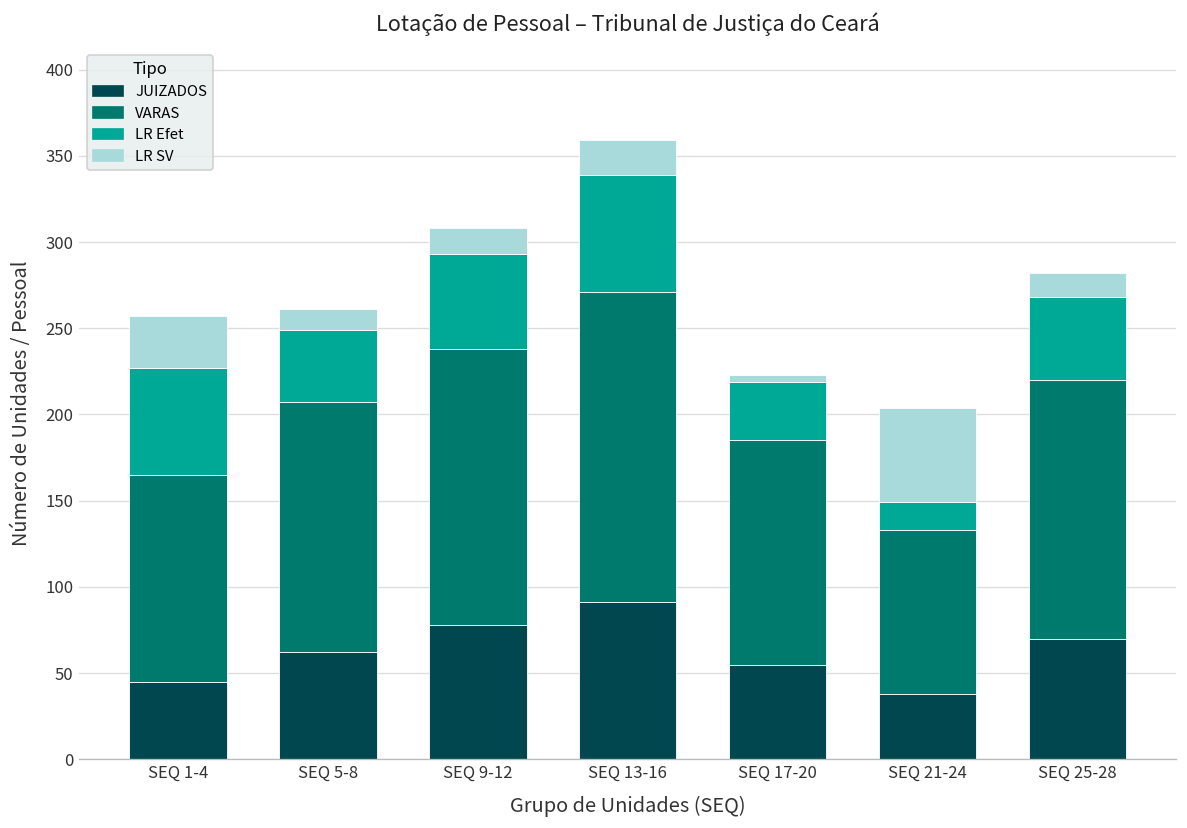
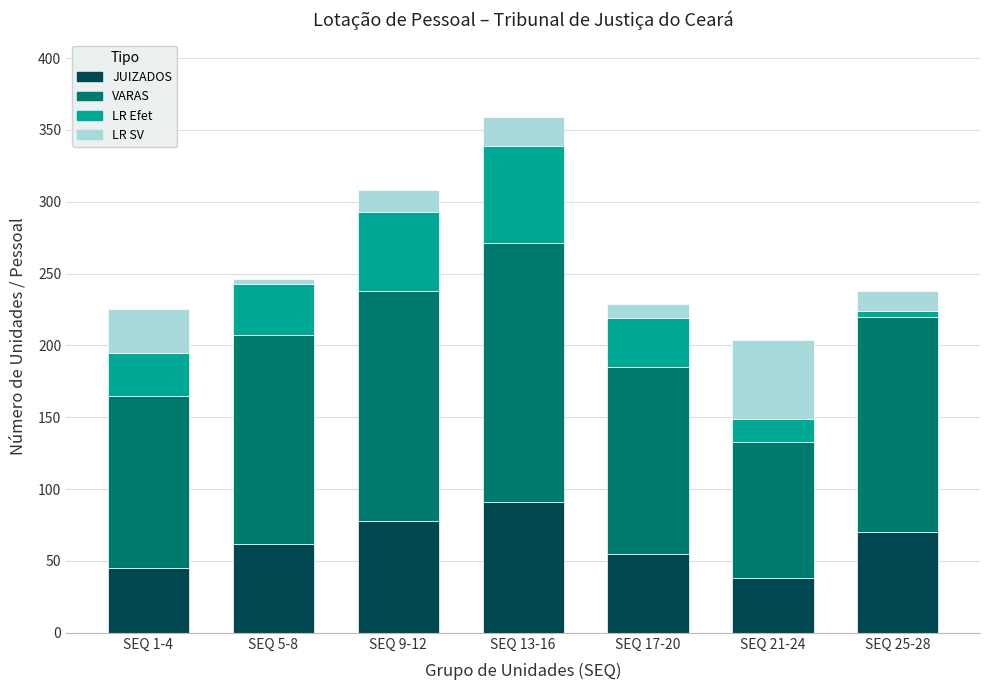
LR Efet, SEQ 1-4: 62 -> 30
LR Efet, SEQ 5-8: 42 -> 36
LR SV, SEQ 5-8: 12 -> 3
LR SV, SEQ 17-20: 4 -> 10
LR Efet, SEQ 25-28: 48 -> 4
